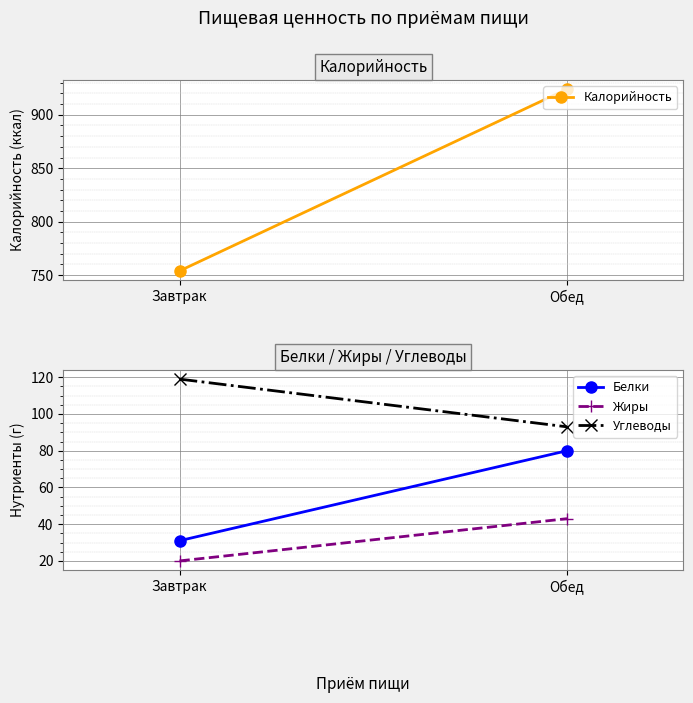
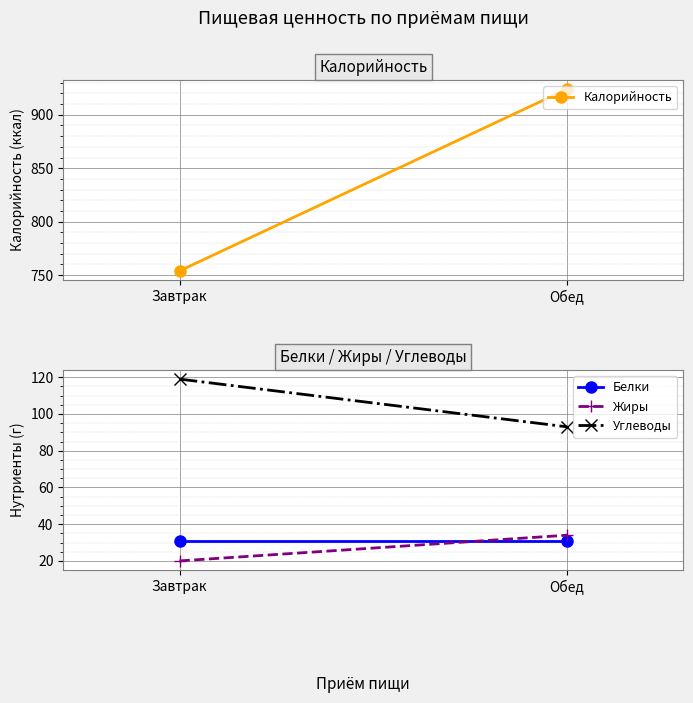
Белки / Жиры / Углеводы, Белки, Обед: 80 -> 31
Белки / Жиры / Углеводы, Жиры, Обед: 43 -> 34
